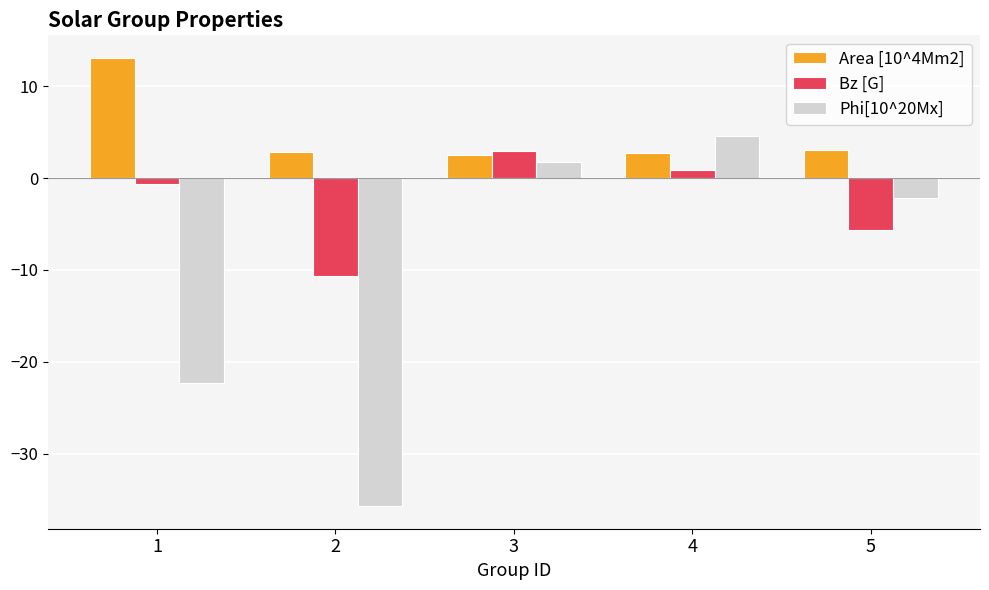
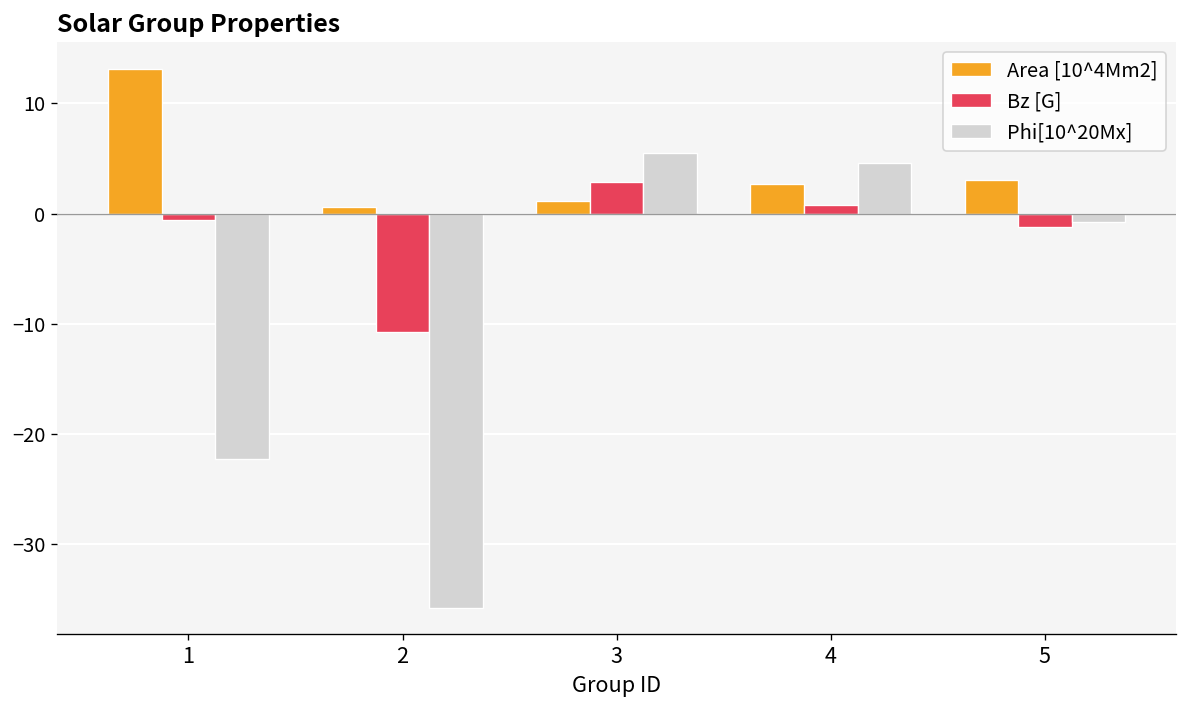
Area [10^4Mm2], 2: 3 -> 1
Area [10^4Mm2], 3: 2 -> 1
Phi[10^20Mx], 3: 2 -> 6
Bz [G], 5: -6 -> -1
Phi[10^20Mx], 5: -2 -> -1
